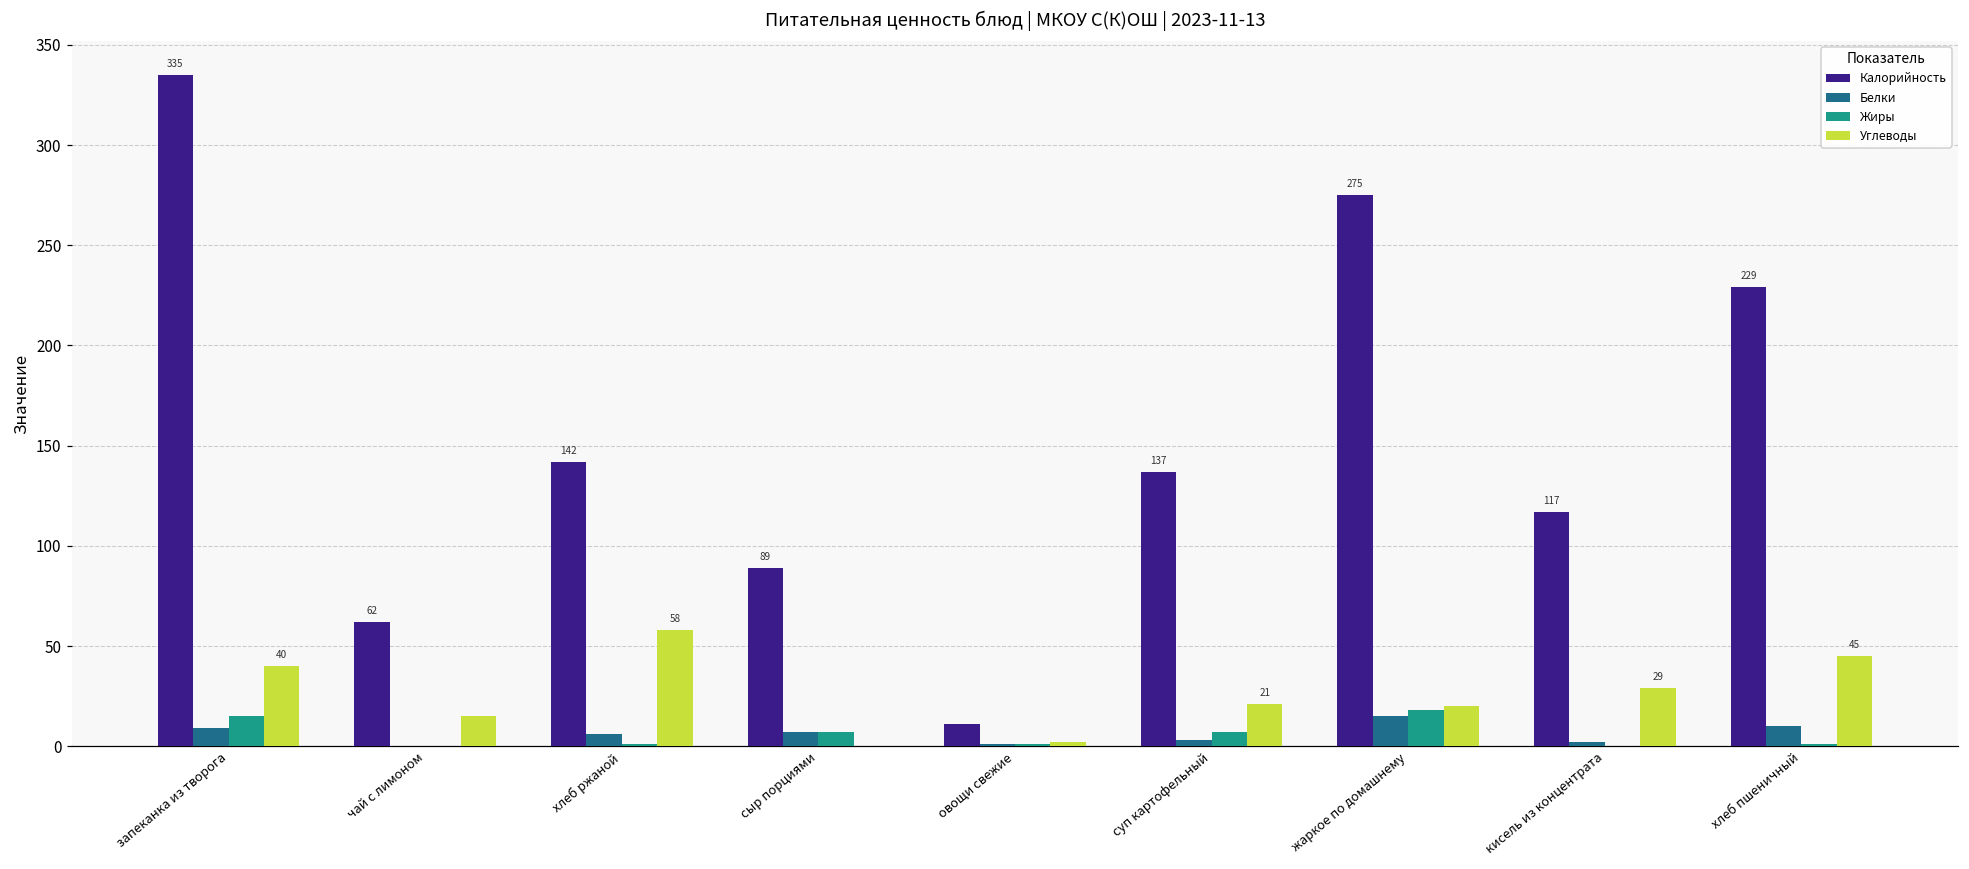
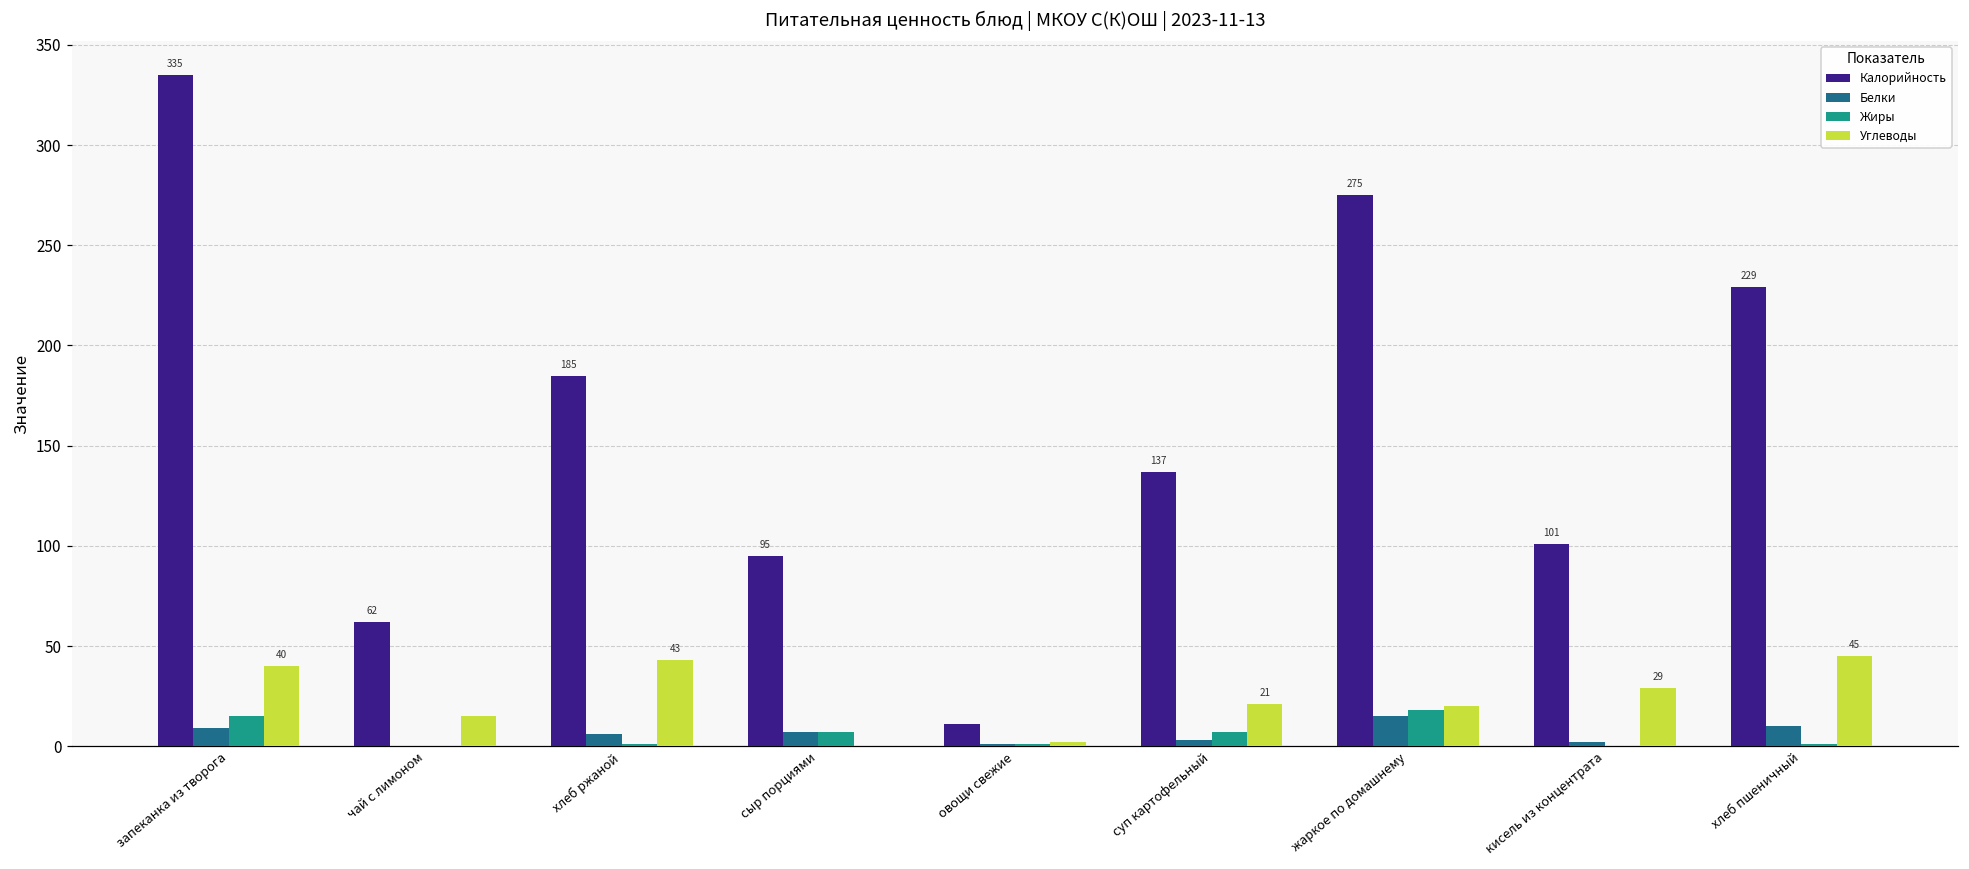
Калорийность, хлеб ржаной: 142 -> 185
Углеводы, хлеб ржаной: 58 -> 43
Калорийность, сыр порциями: 89 -> 95
Калорийность, кисель из концентрата: 117 -> 101
